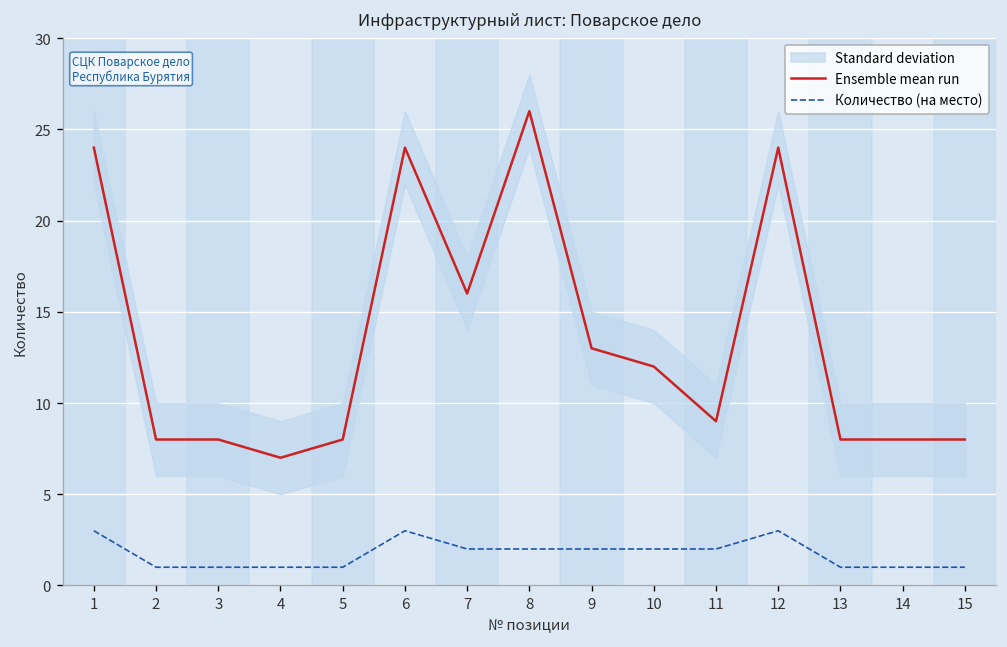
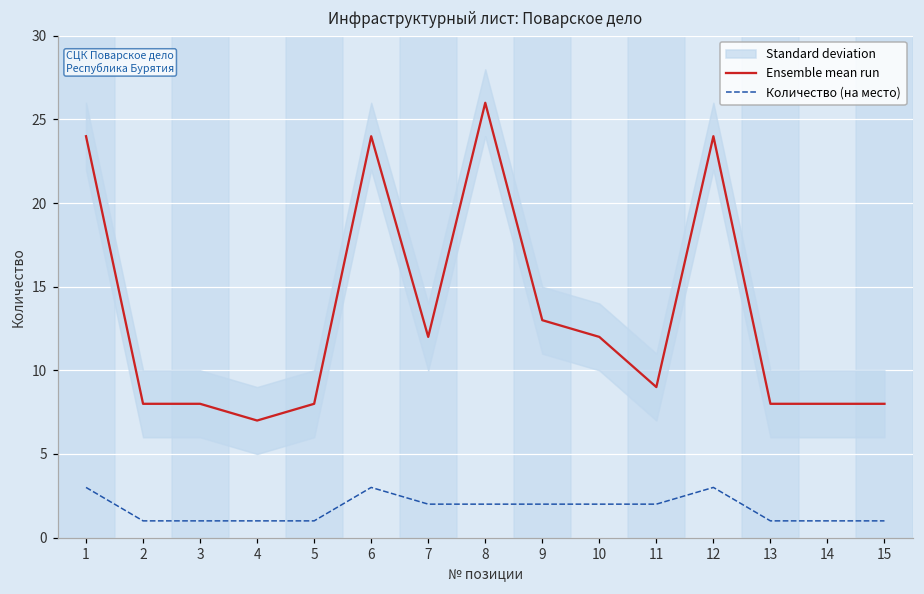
Ensemble mean run, 7: 16 -> 12
